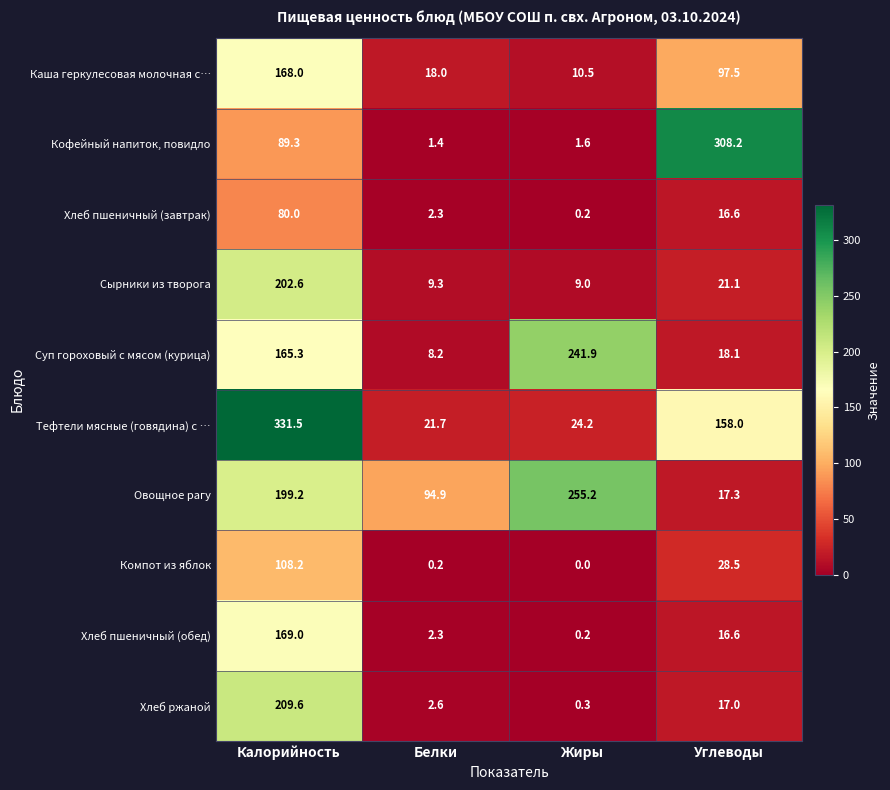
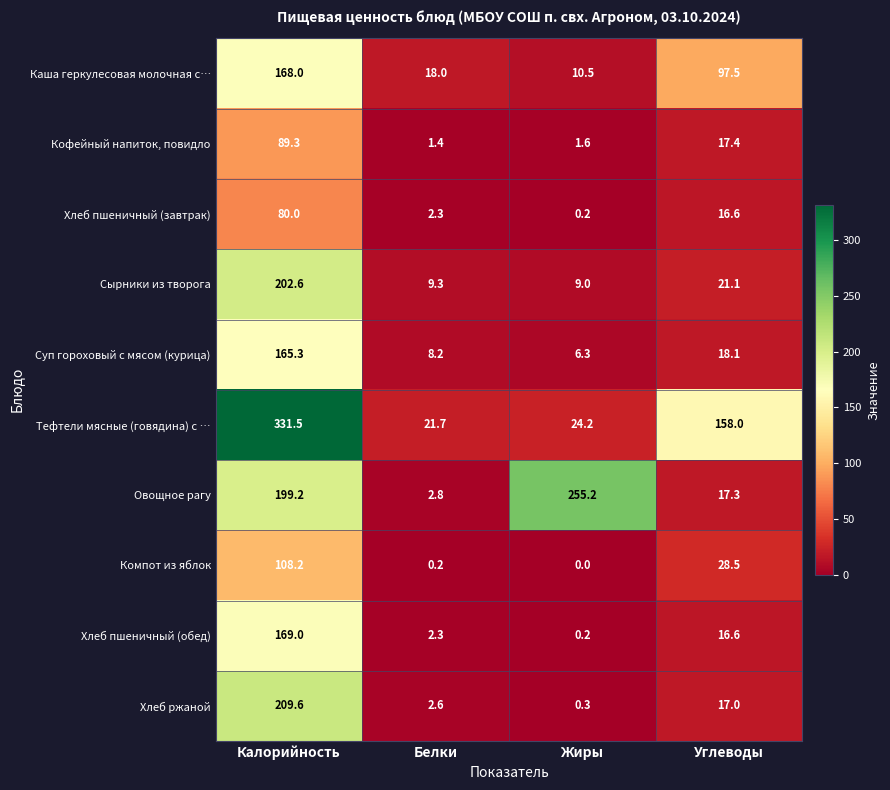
Кофейный напиток, повидло, Углеводы: 308.2 -> 17.4
Суп гороховый с мясом (курица), Жиры: 241.9 -> 6.3
Овощное рагу, Белки: 94.9 -> 2.8
